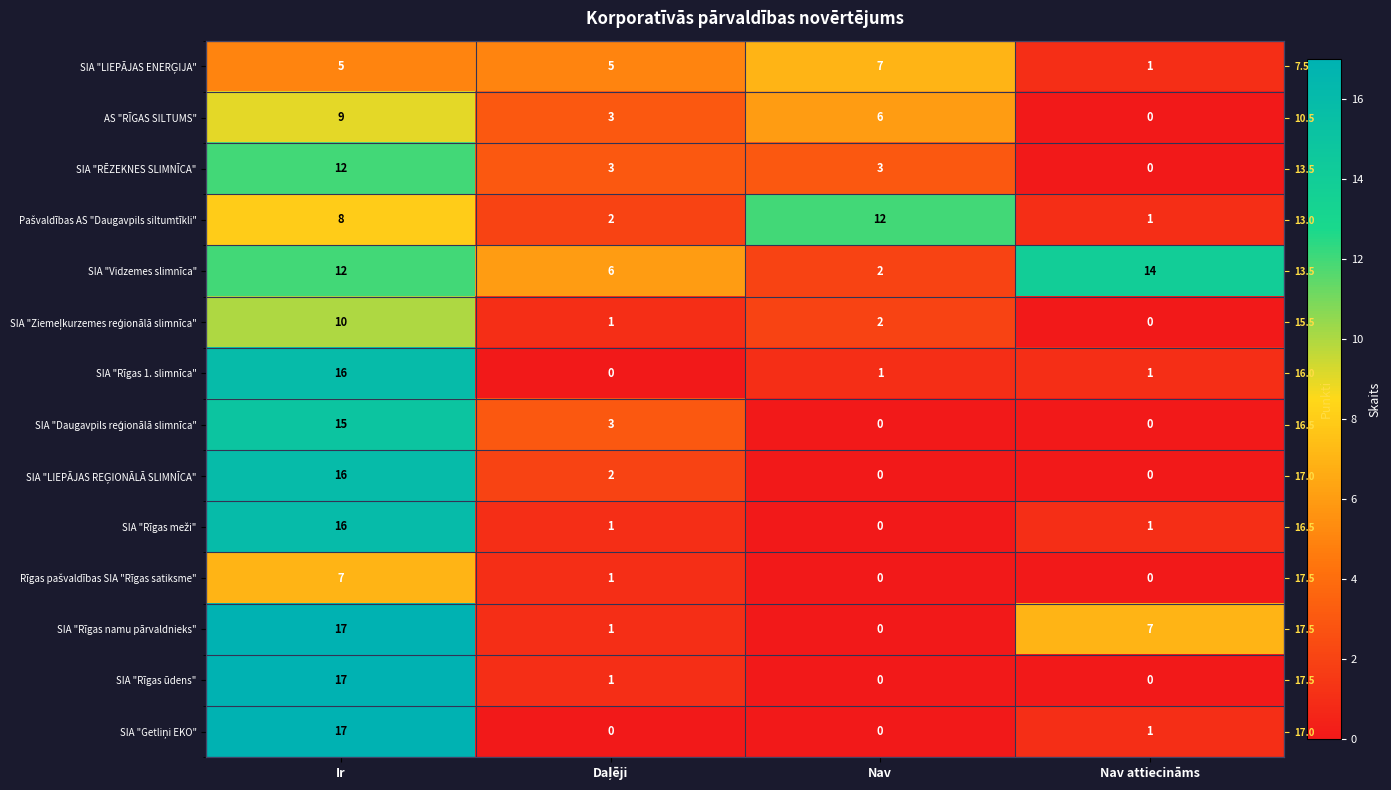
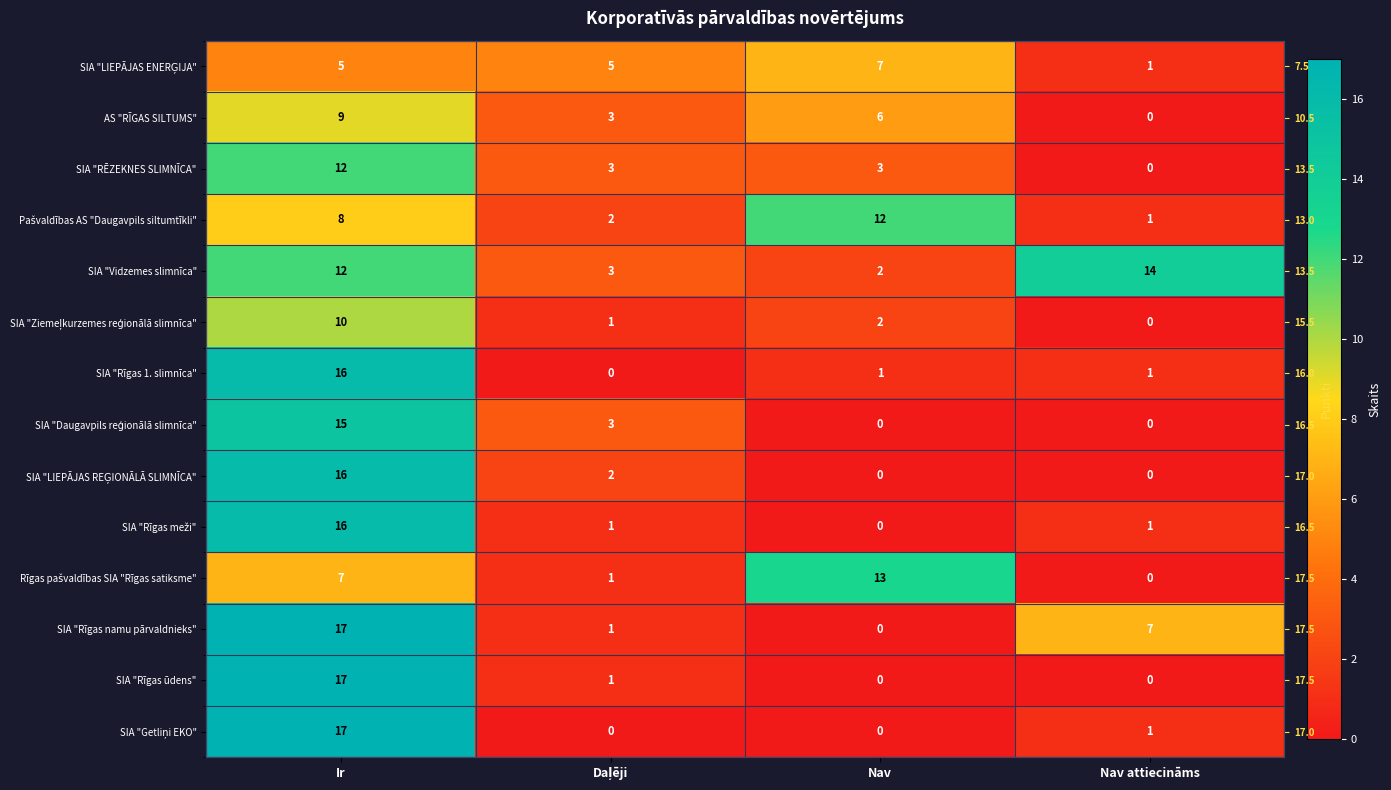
SIA "Vidzemes slimnīca", Daļēji: 6 -> 3
Rīgas pašvaldības SIA "Rīgas satiksme", Nav: 0 -> 13
